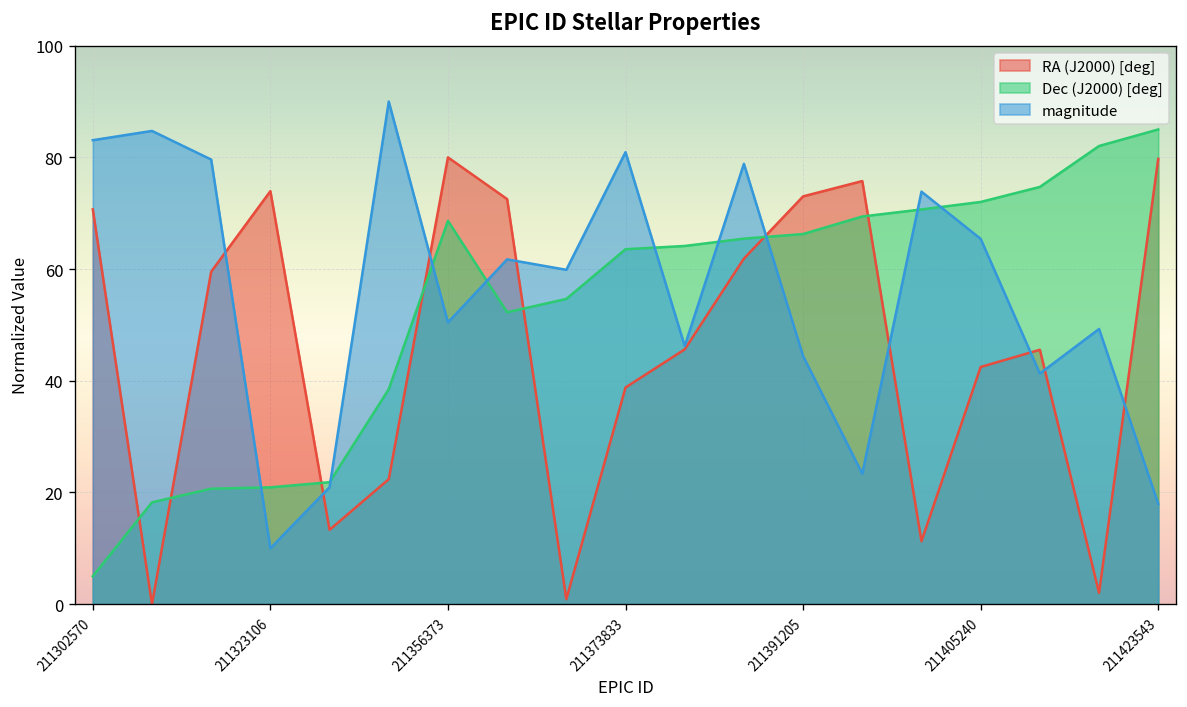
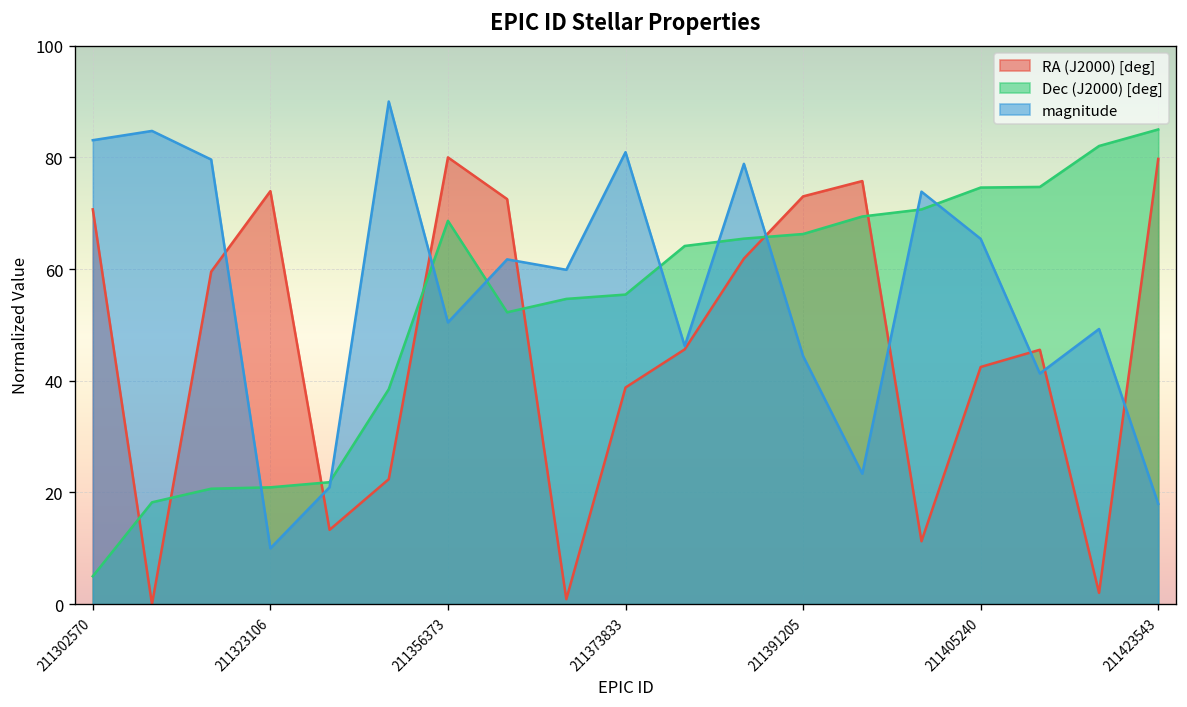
Dec (J2000) [deg], 211373833: 64 -> 55
Dec (J2000) [deg], 211405240: 72 -> 75
